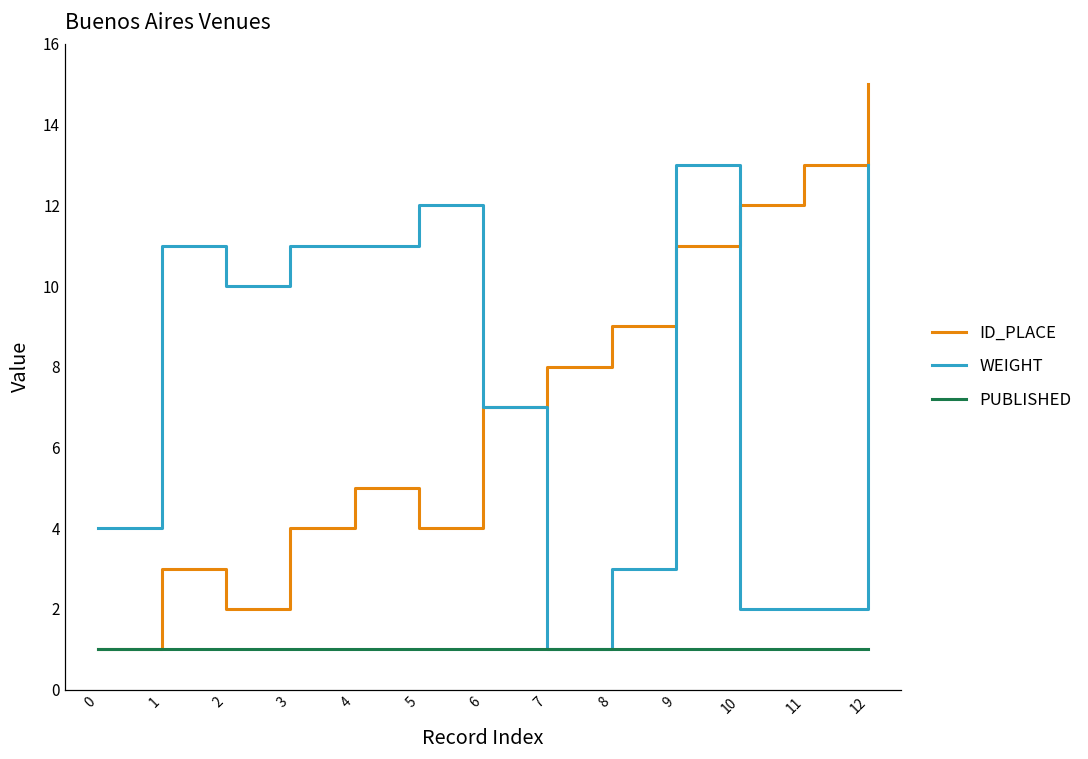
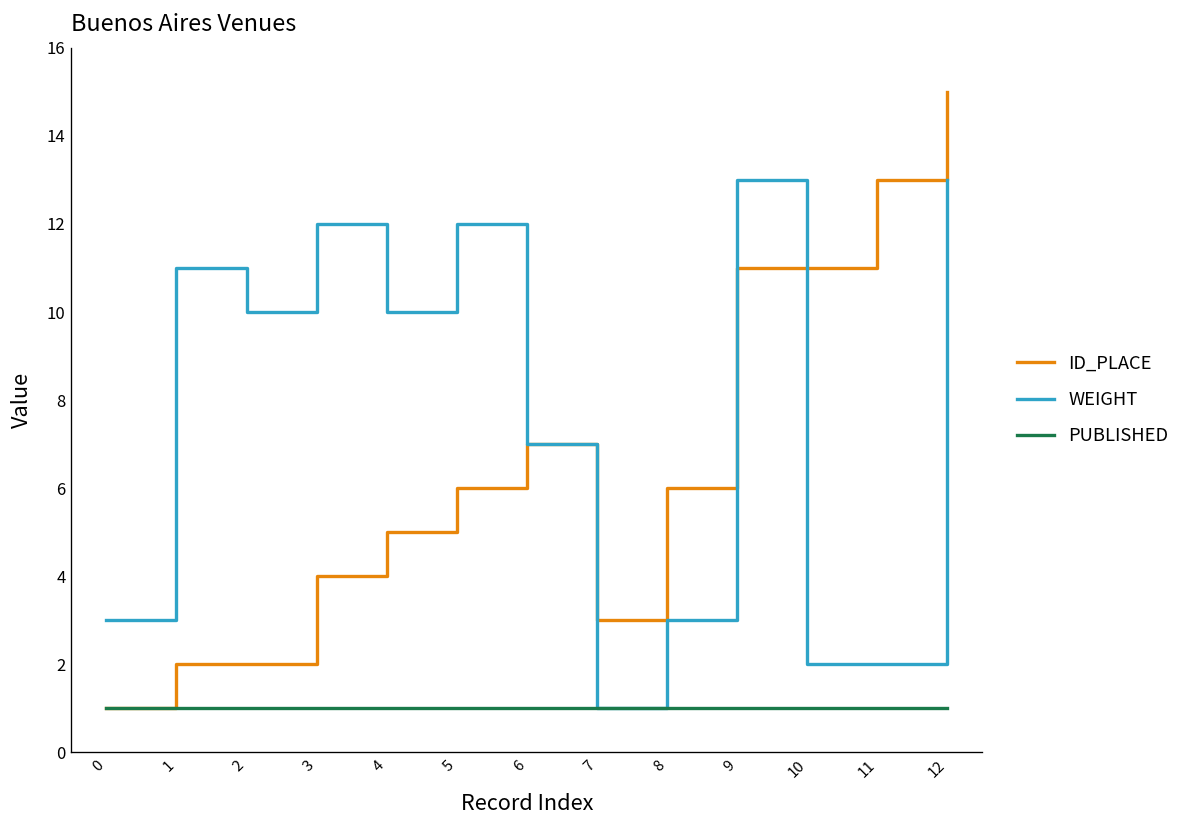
WEIGHT, 0: 4 -> 3
ID_PLACE, 1: 3 -> 2
WEIGHT, 3: 11 -> 12
WEIGHT, 4: 11 -> 10
ID_PLACE, 5: 4 -> 6
ID_PLACE, 7: 8 -> 3
ID_PLACE, 8: 9 -> 6
ID_PLACE, 10: 12 -> 11
